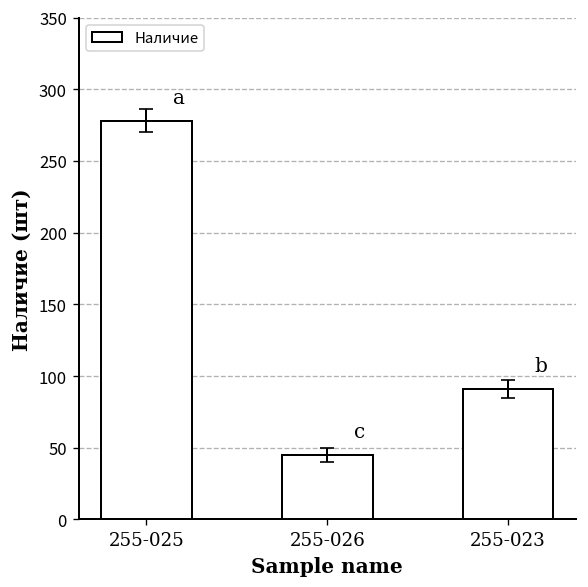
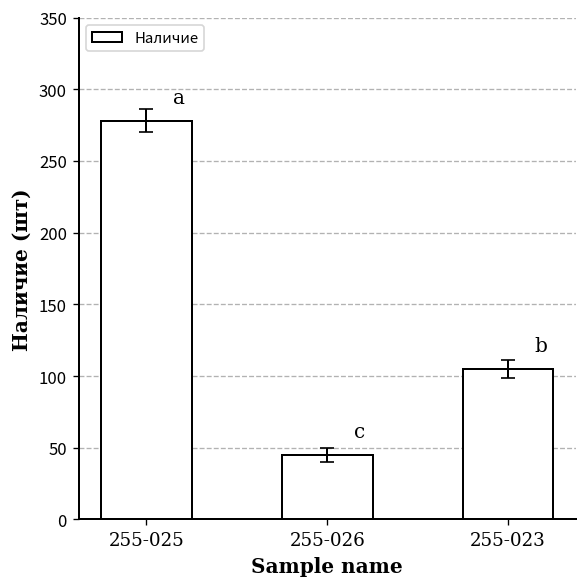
Наличие, 255-023: 91 -> 105
